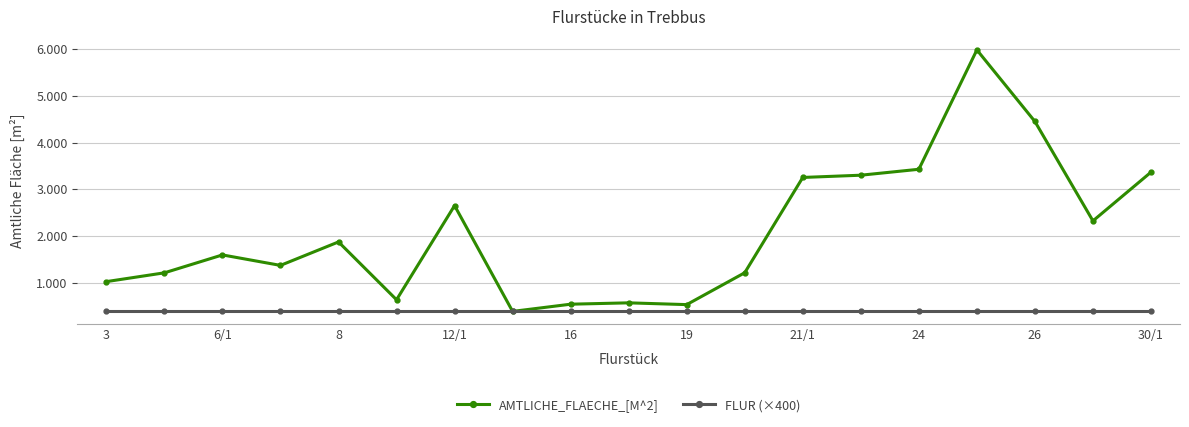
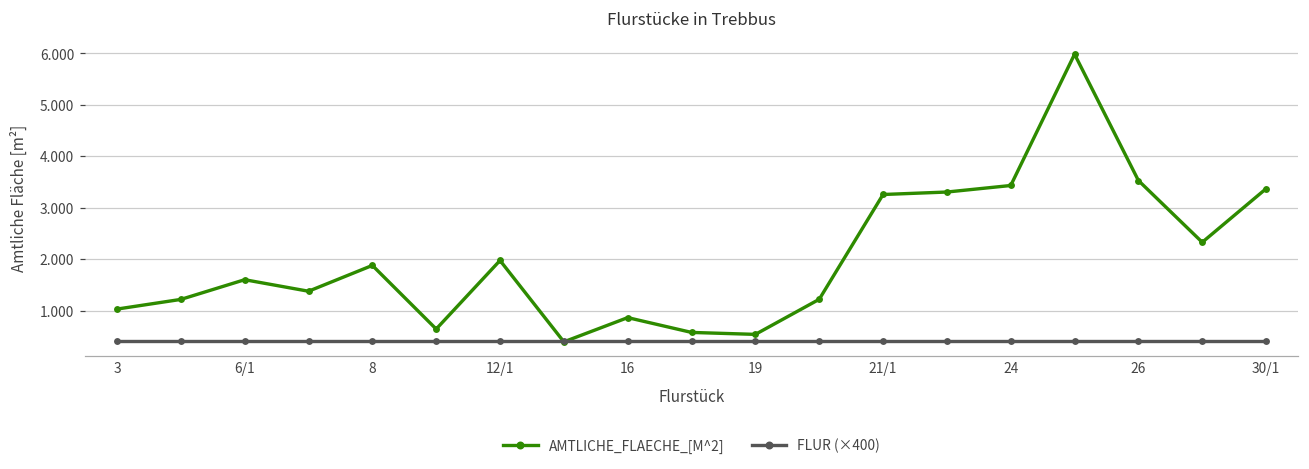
AMTLICHE_FLAECHE_[M^2], 12/1: 2.7 -> 2.0
AMTLICHE_FLAECHE_[M^2], 16: 0.5 -> 0.9
AMTLICHE_FLAECHE_[M^2], 26: 4.5 -> 3.5
